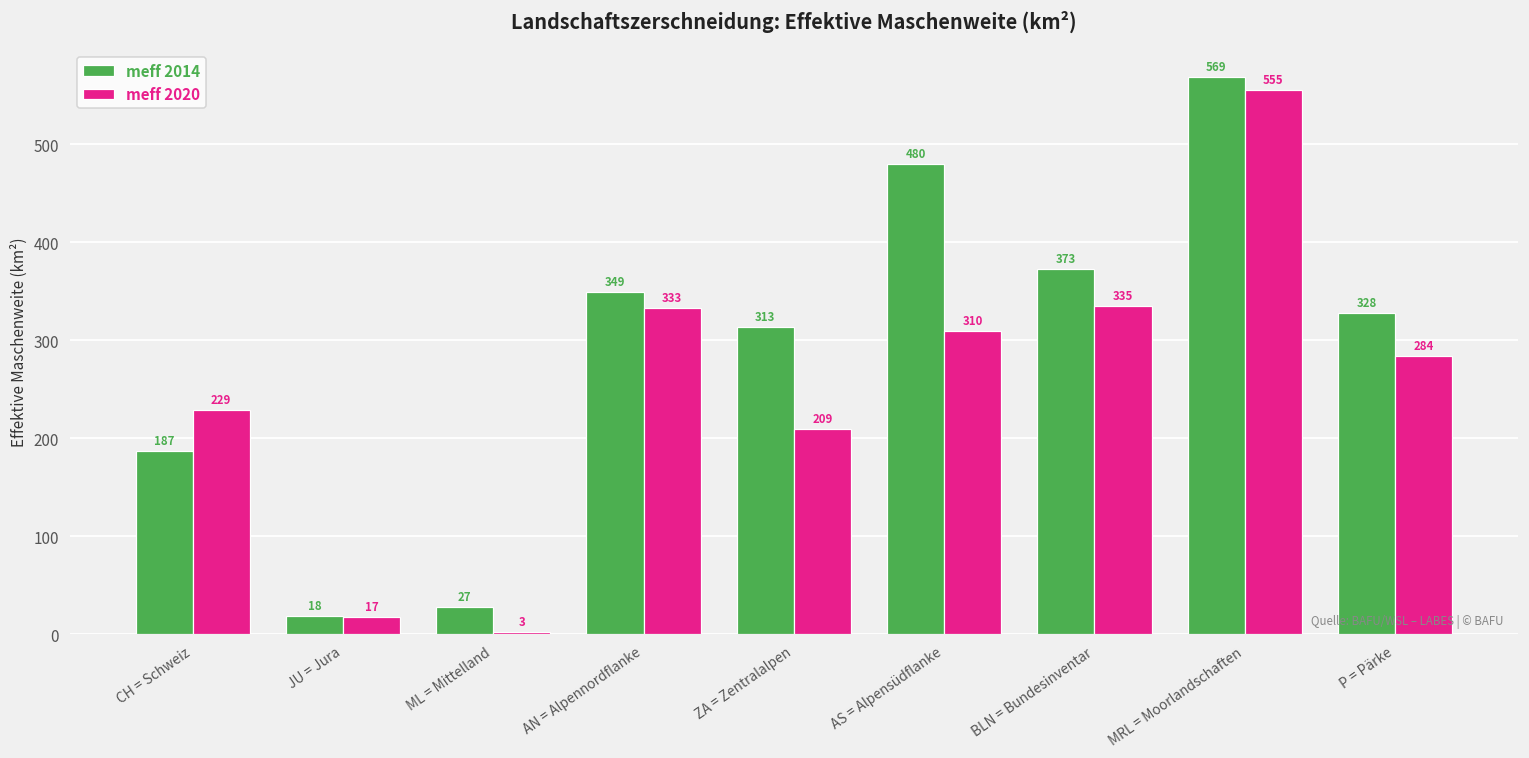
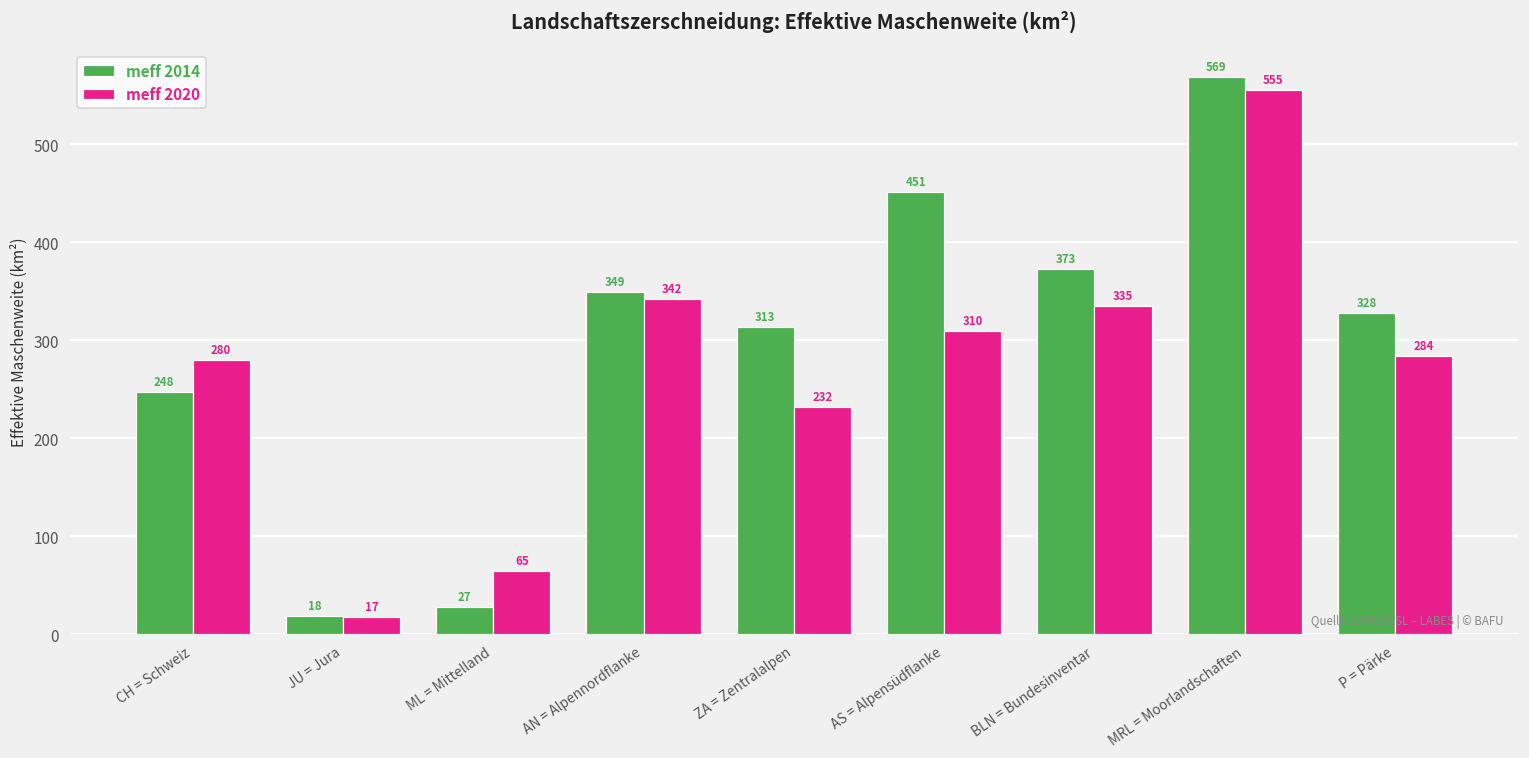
meff 2014, CH = Schweiz: 187 -> 248
meff 2020, CH = Schweiz: 229 -> 280
meff 2020, ML = Mittelland: 3 -> 65
meff 2020, AN = Alpennordflanke: 333 -> 342
meff 2020, ZA = Zentralalpen: 209 -> 232
meff 2014, AS = Alpensüdflanke: 480 -> 451
